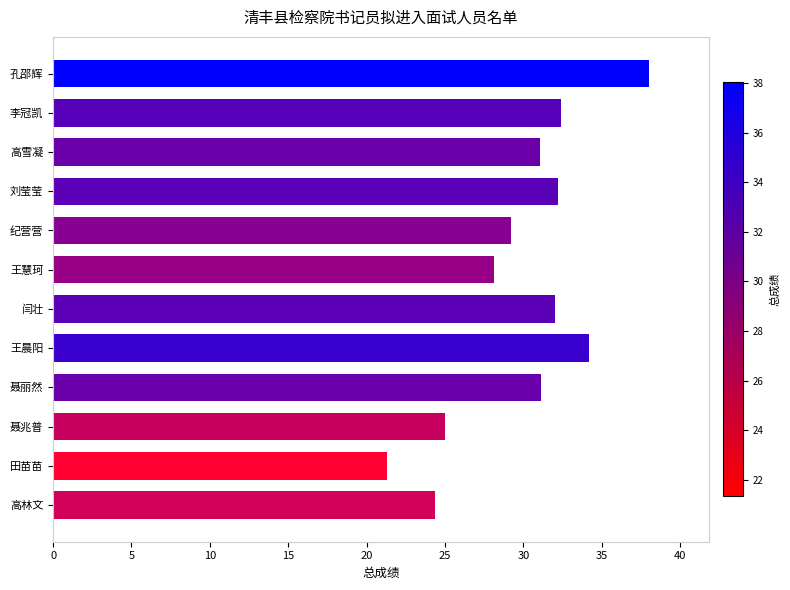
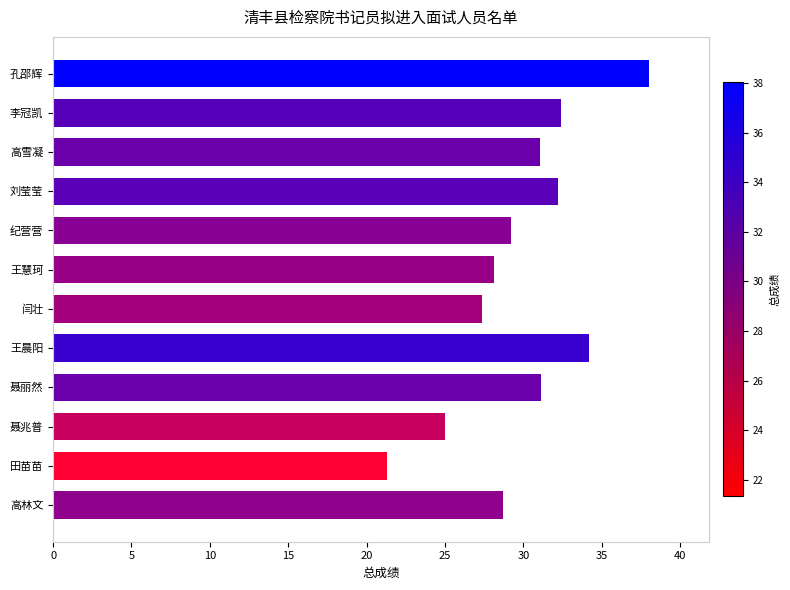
闫壮: 32.0 -> 27.4
高林文: 24.3 -> 28.7
